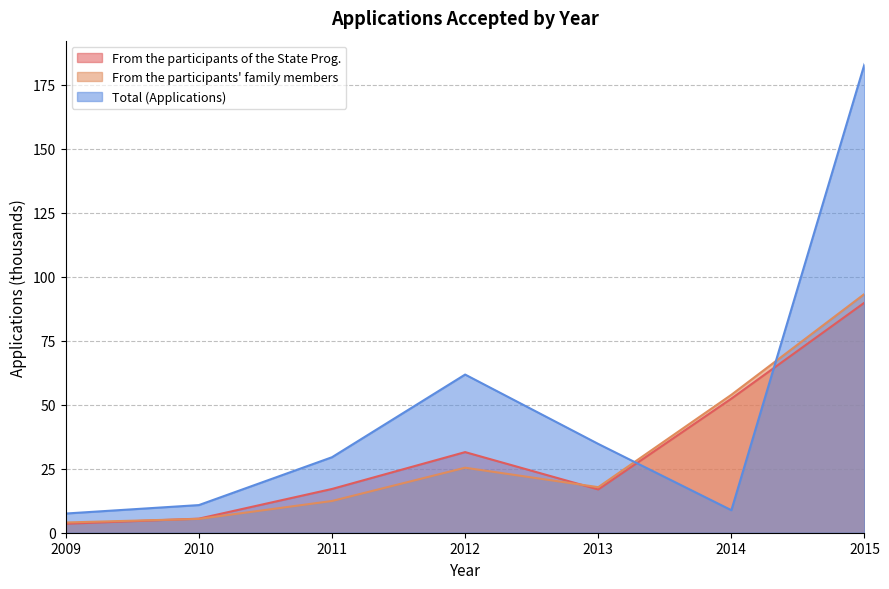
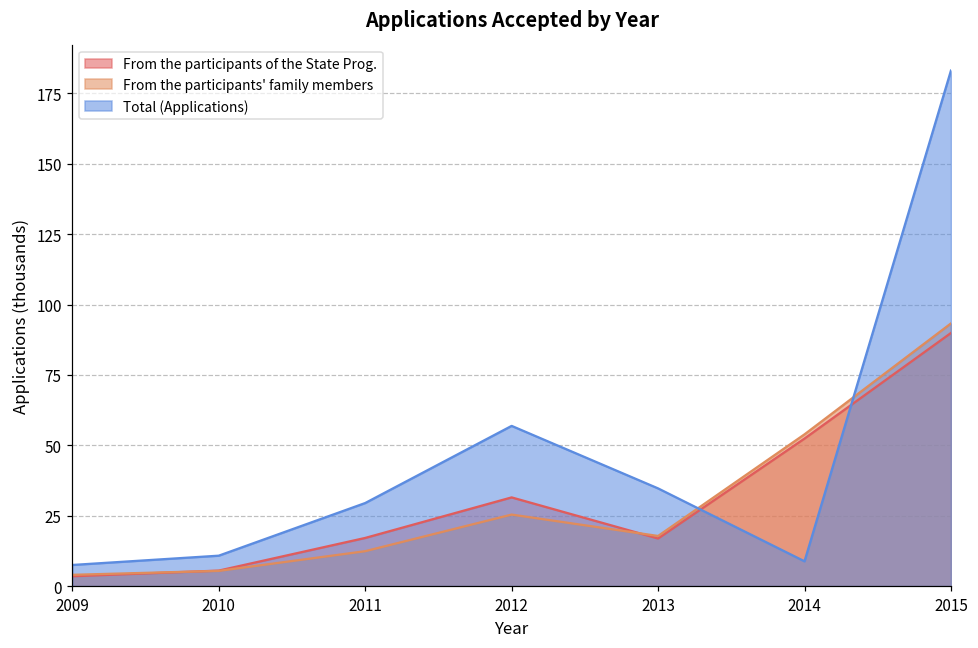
Total (Applications), 2012: 62 -> 57
